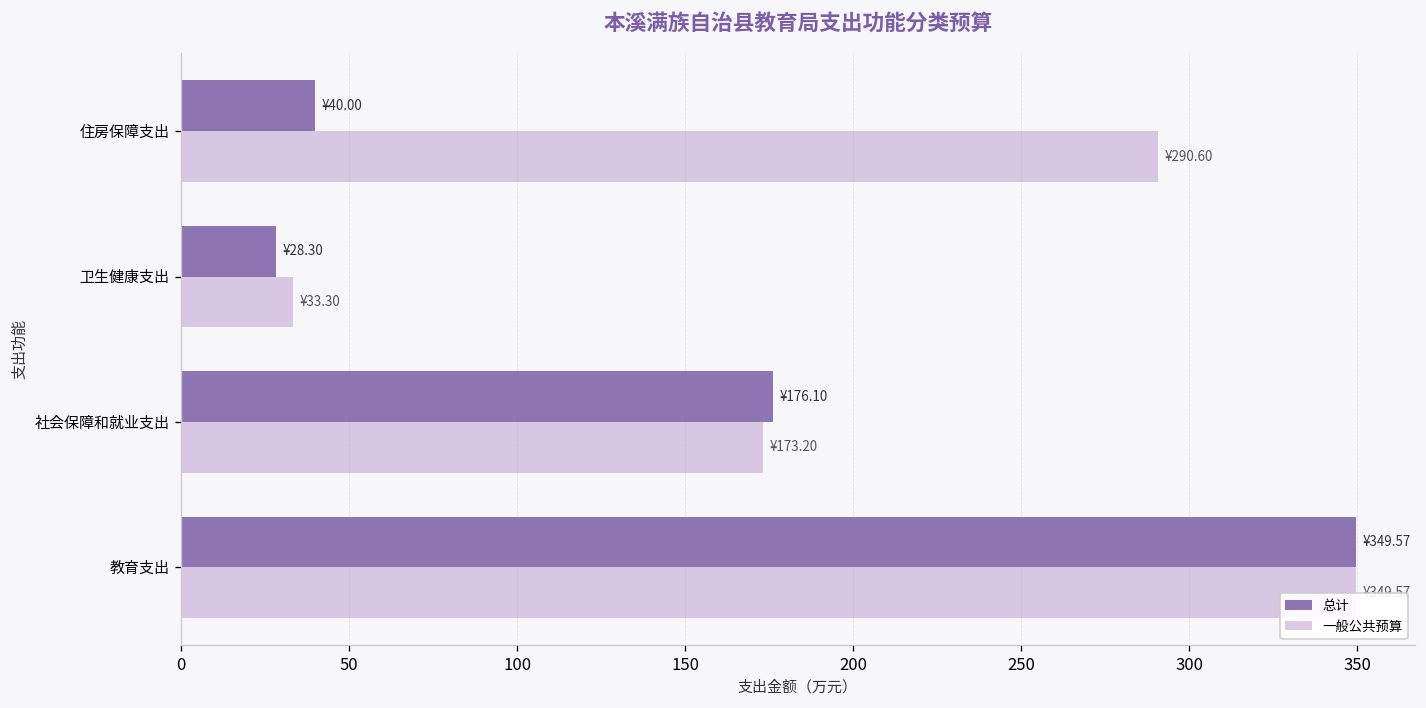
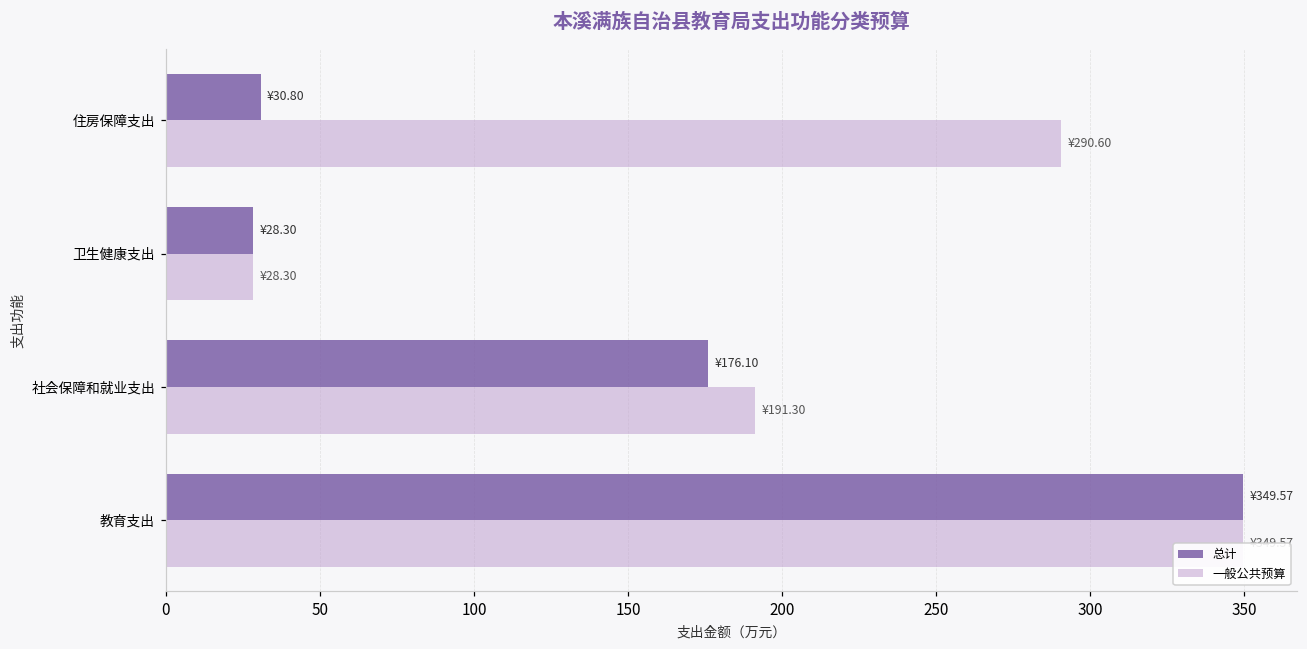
总计, 住房保障支出: ¥40.00 -> ¥30.80
一般公共预算, 卫生健康支出: ¥33.30 -> ¥28.30
一般公共预算, 社会保障和就业支出: ¥173.20 -> ¥191.30
